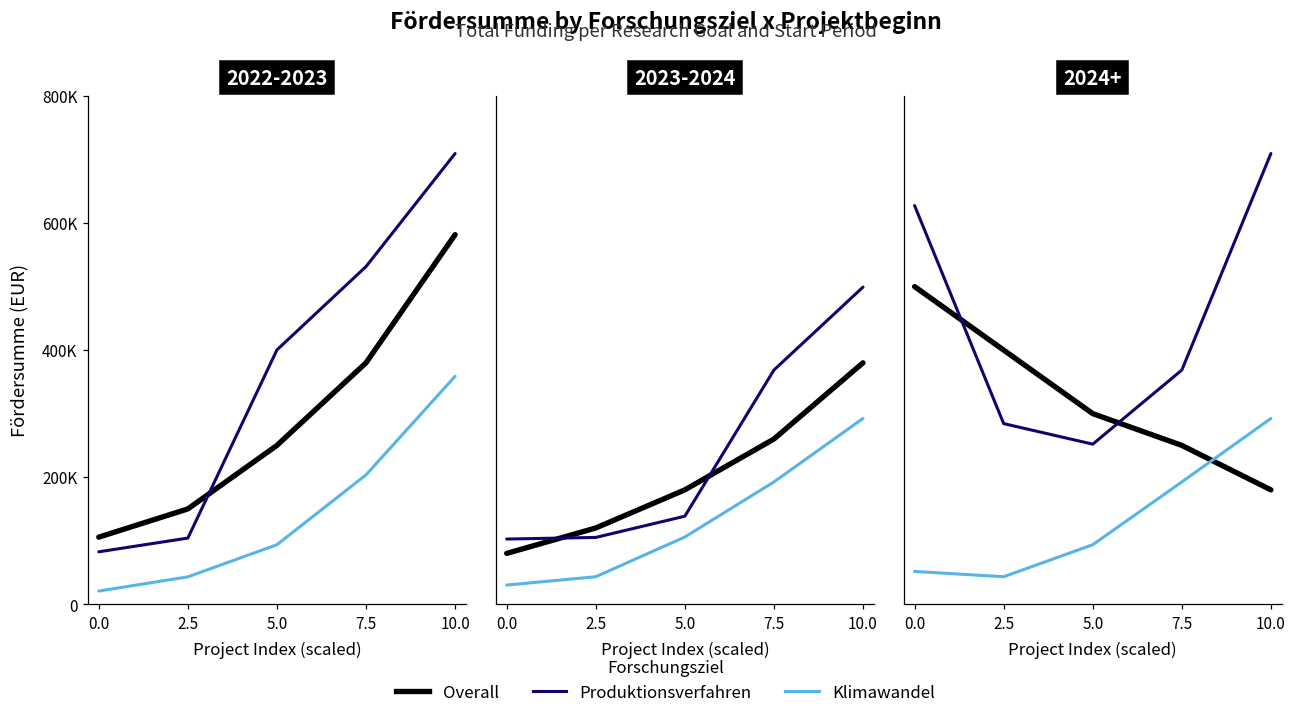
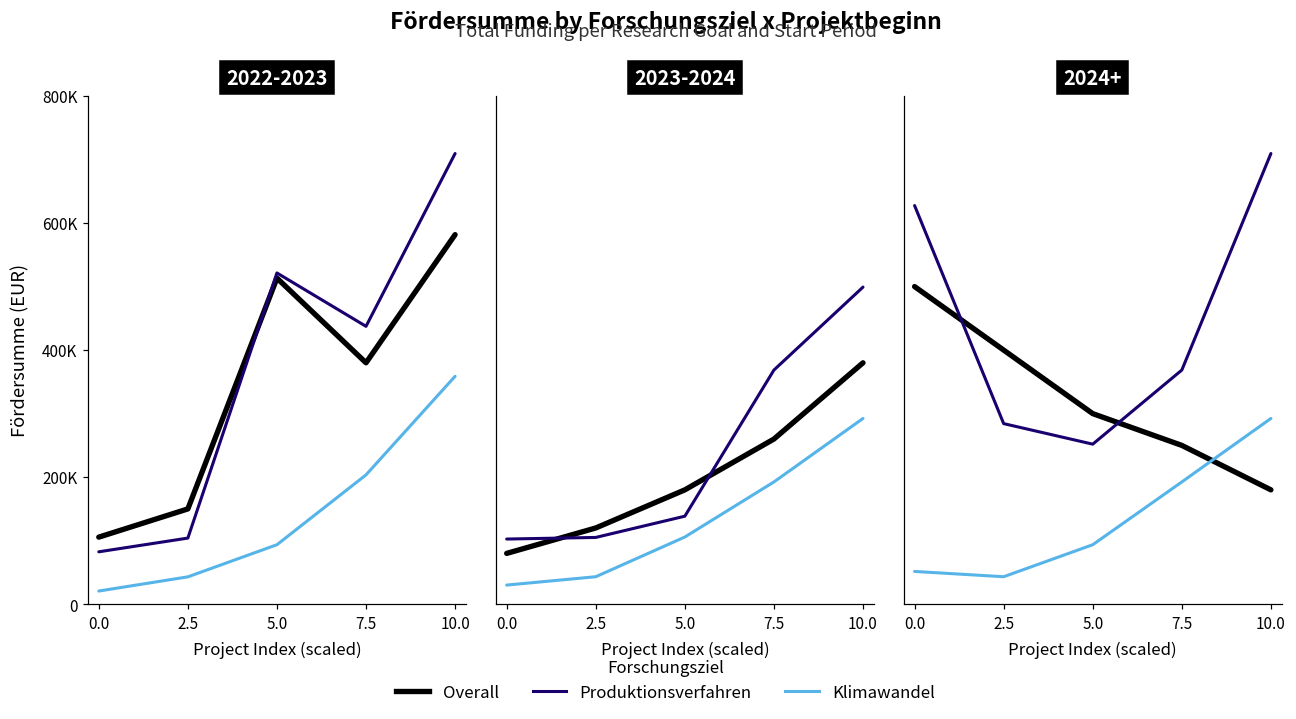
2022-2023, Overall, 5.0: 250000 -> 510000
2022-2023, Produktionsverfahren, 5.0: 400000 -> 520000
2022-2023, Produktionsverfahren, 7.5: 530000 -> 440000
